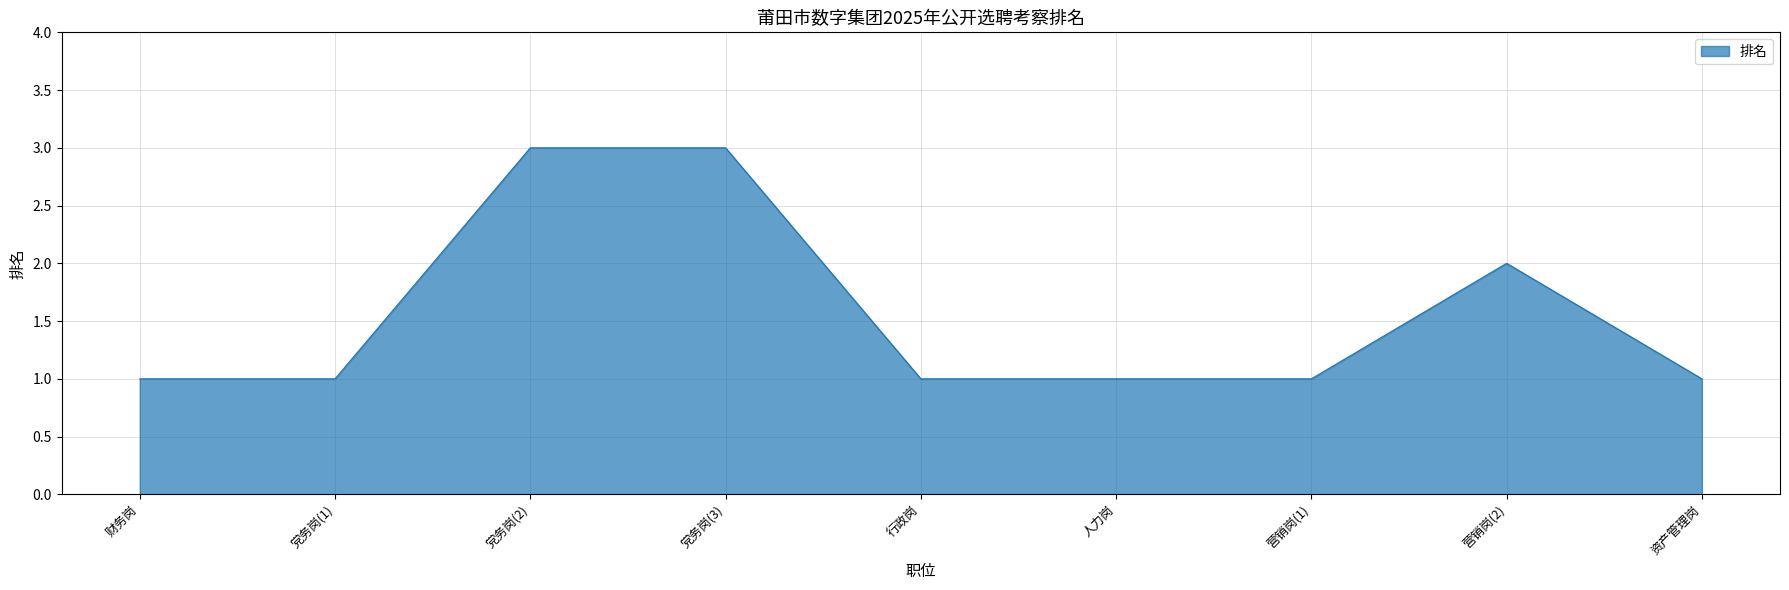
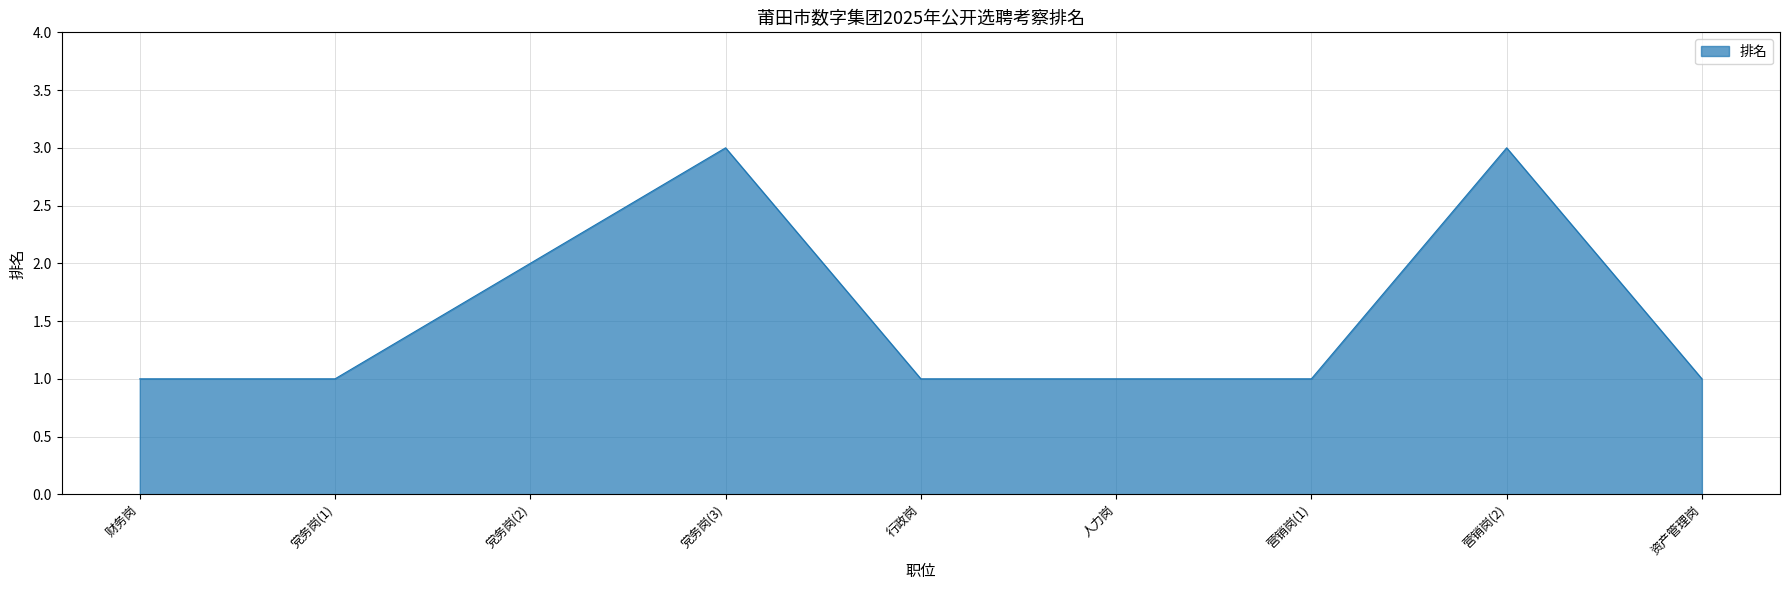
党务岗(2): 3 -> 2
营销岗(2): 2 -> 3
